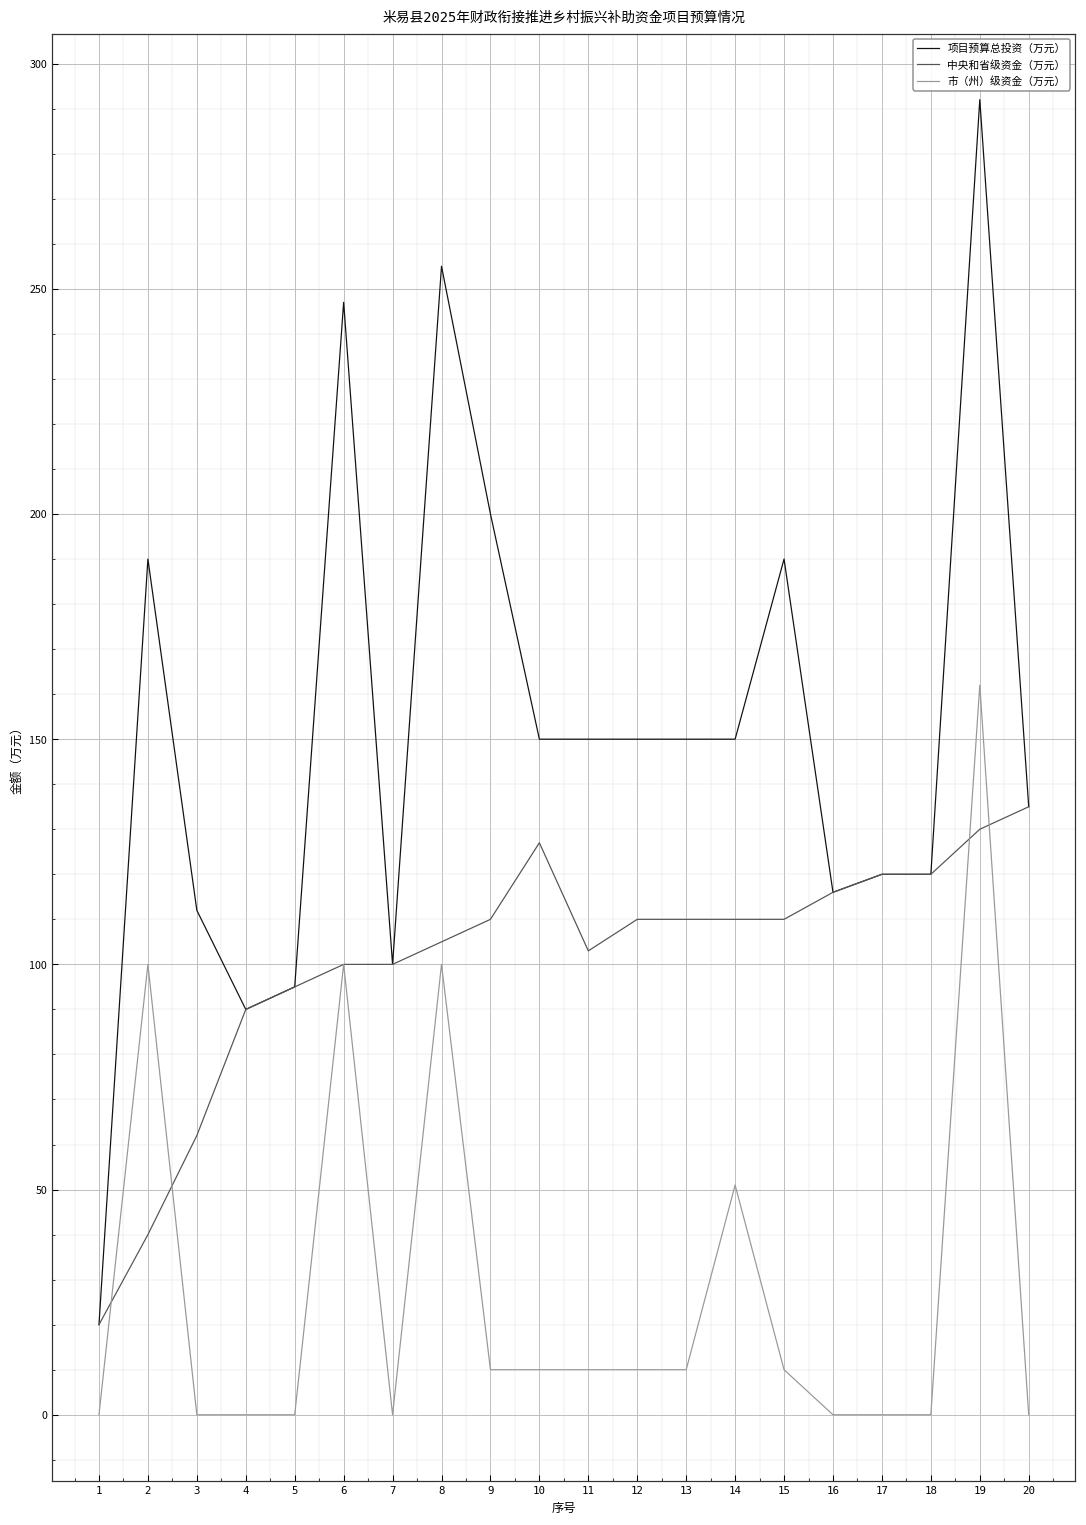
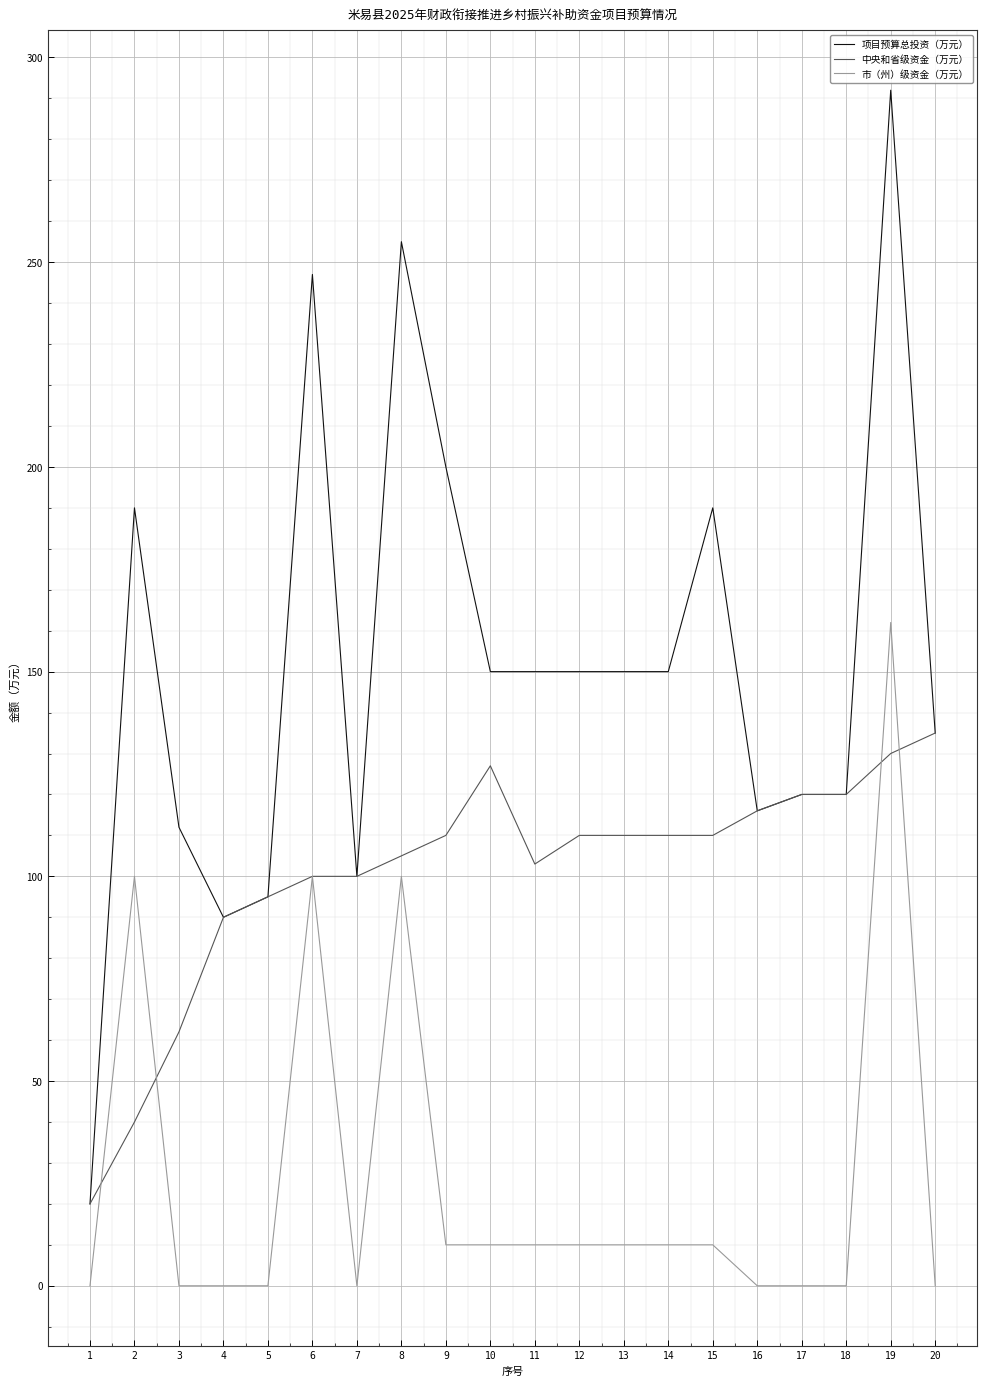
市（州）级资金（万元）, 14: 51 -> 10
